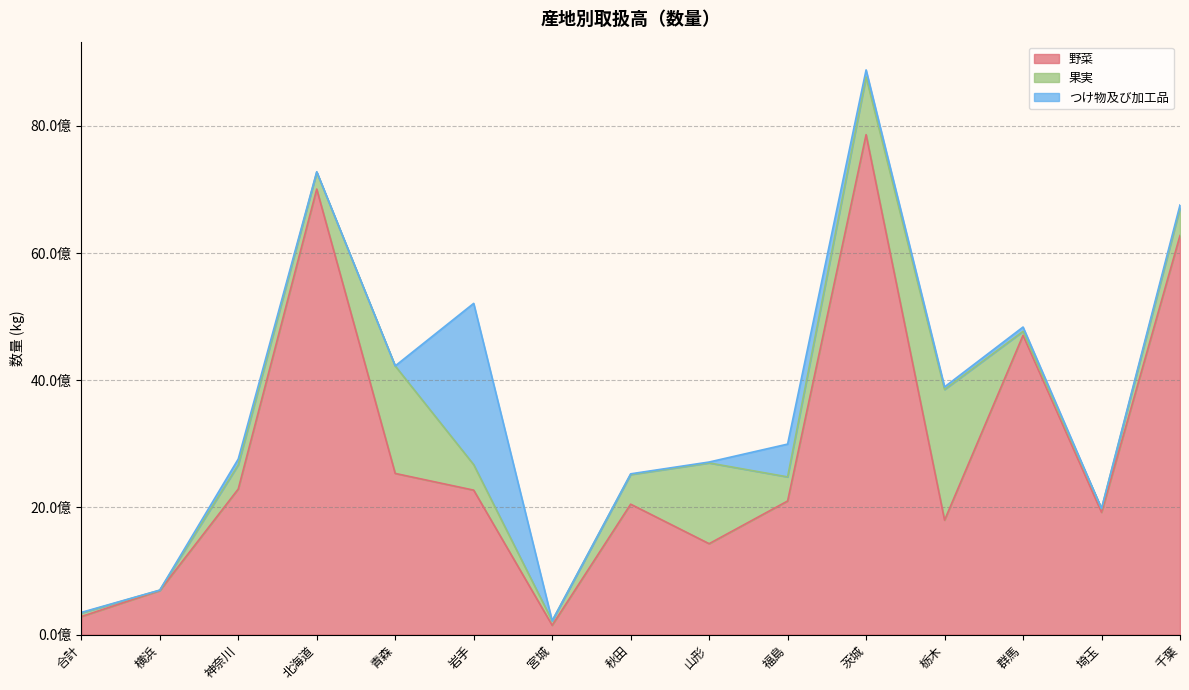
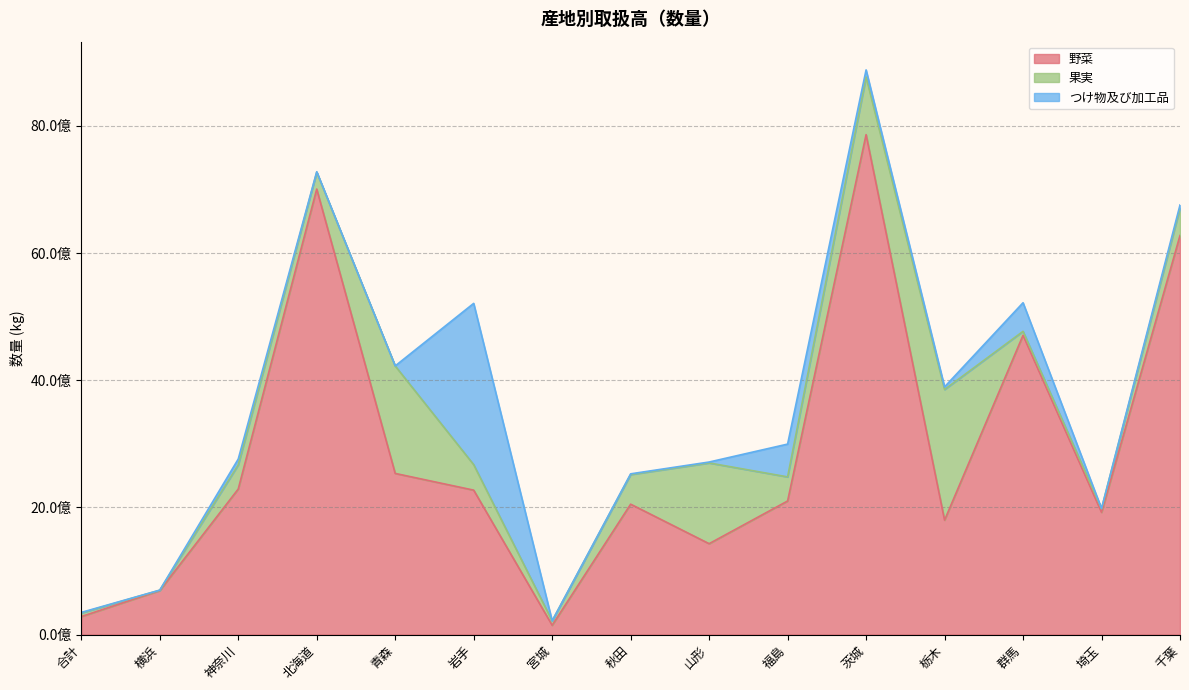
つけ物及び加工品, 群馬: 1億 -> 4億
